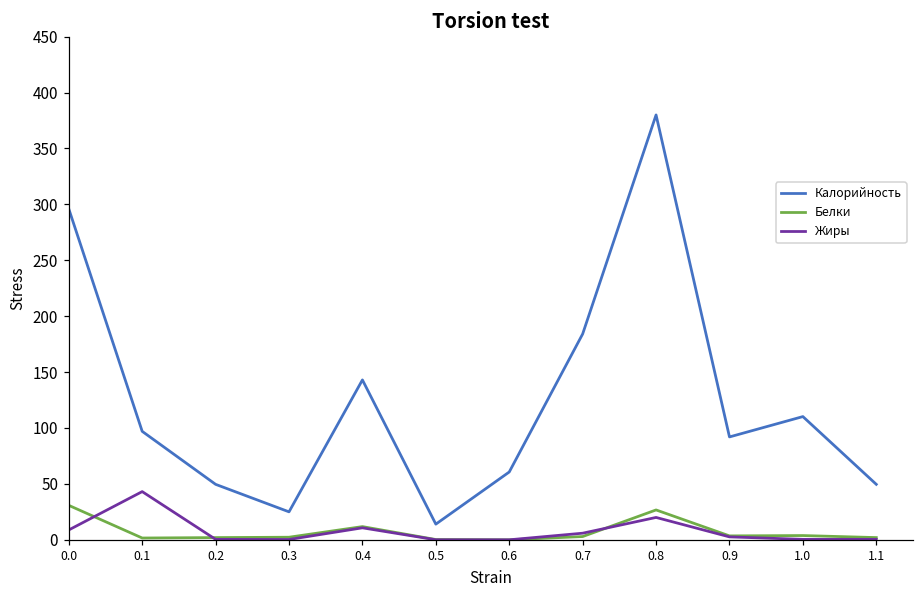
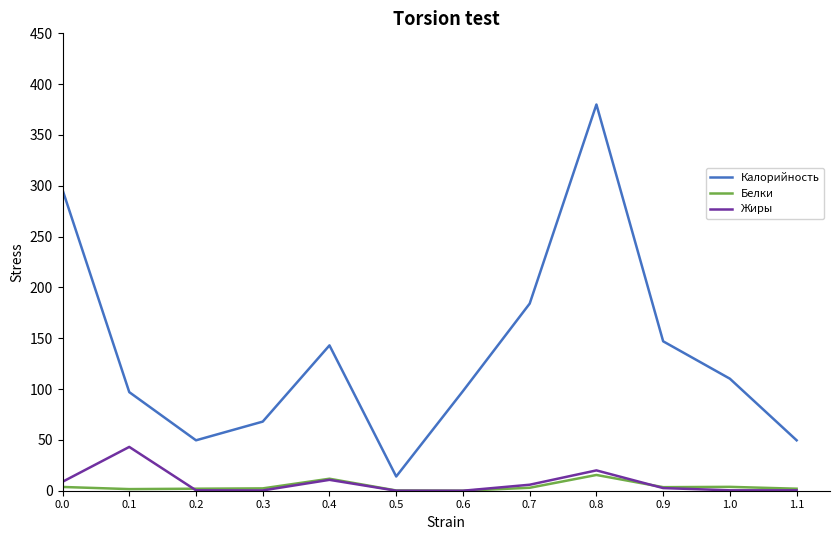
Белки, 0.0: 31 -> 4
Калорийность, 0.3: 25 -> 68
Калорийность, 0.6: 61 -> 98
Белки, 0.8: 27 -> 16
Калорийность, 0.9: 92 -> 147
